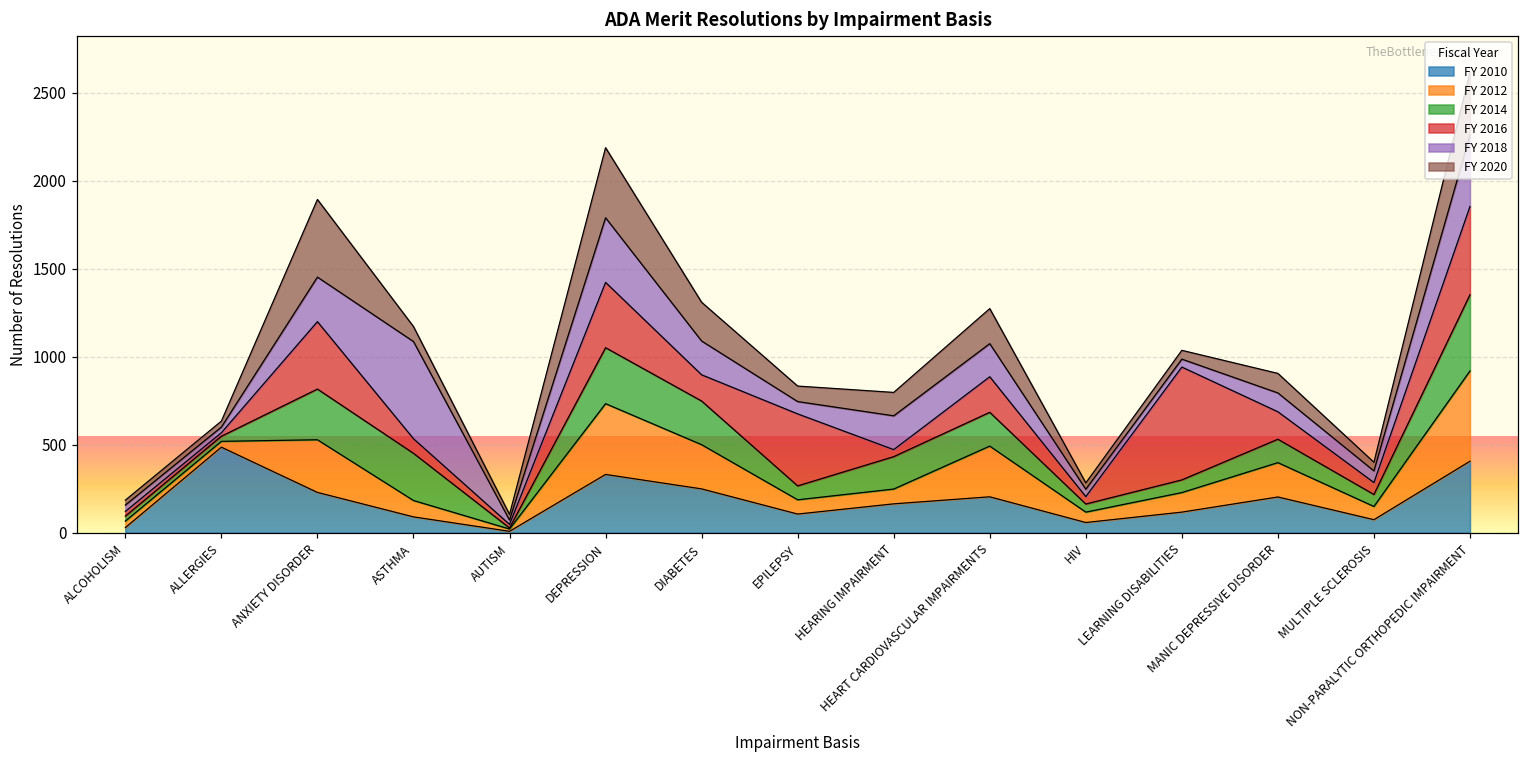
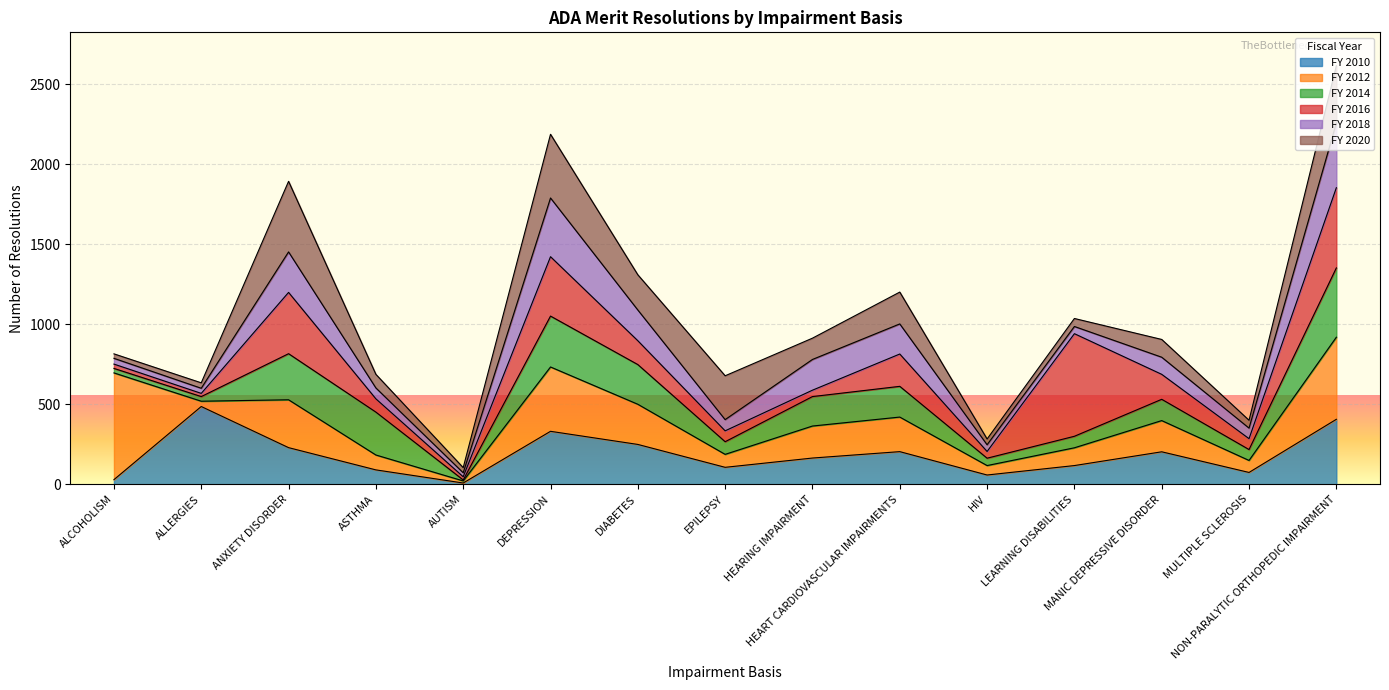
FY 2012, ALCOHOLISM: 40 -> 670
FY 2018, ASTHMA: 550 -> 70
FY 2016, EPILEPSY: 410 -> 70
FY 2020, EPILEPSY: 90 -> 270
FY 2012, HEARING IMPAIRMENT: 80 -> 200
FY 2012, HEART CARDIOVASCULAR IMPAIRMENTS: 290 -> 220
